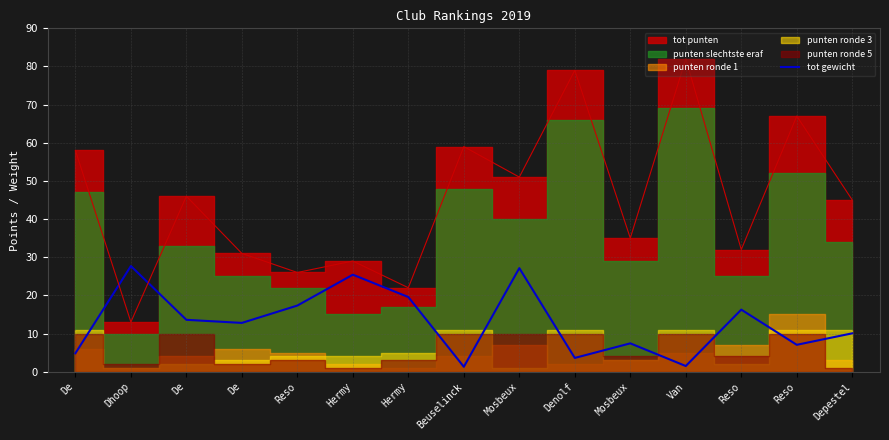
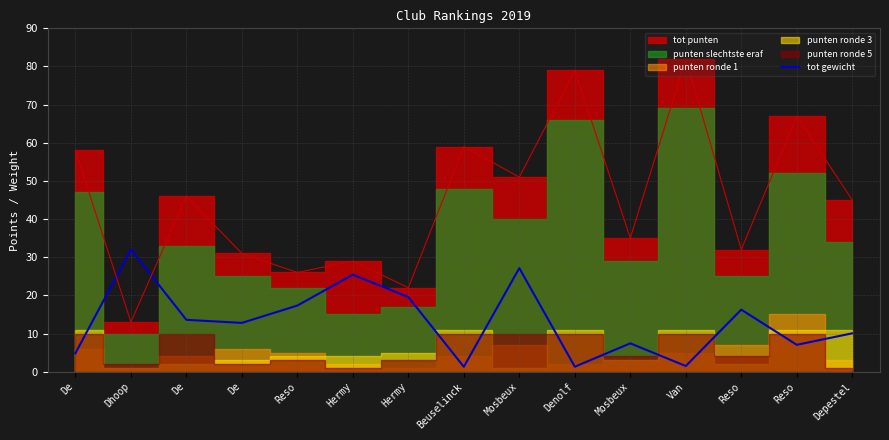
tot gewicht, Dhoop: 28 -> 32
tot gewicht, Denolf: 4 -> 1
